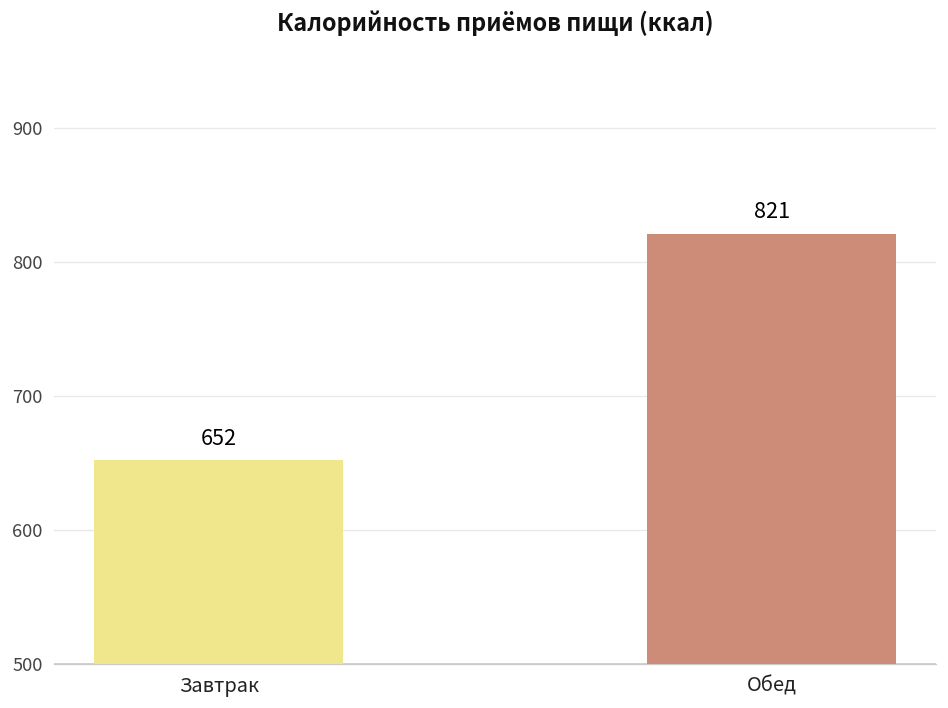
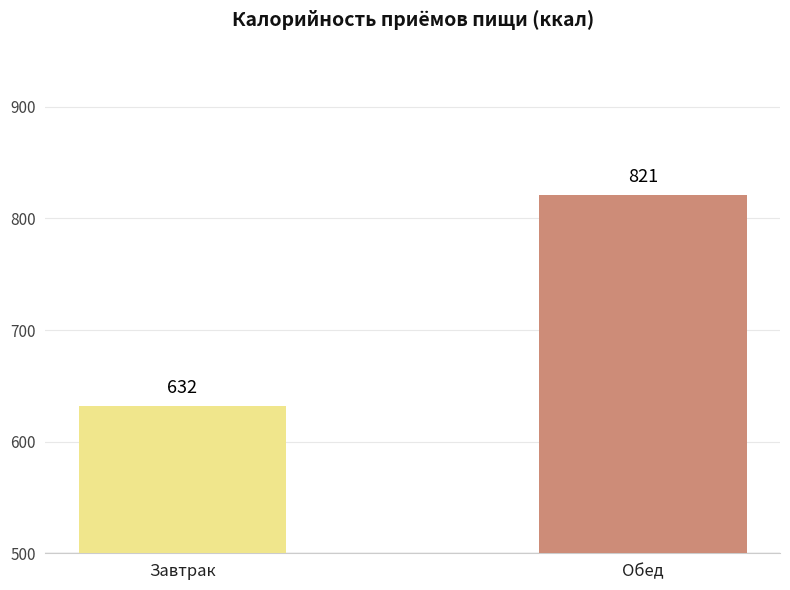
Завтрак: 652 -> 632
